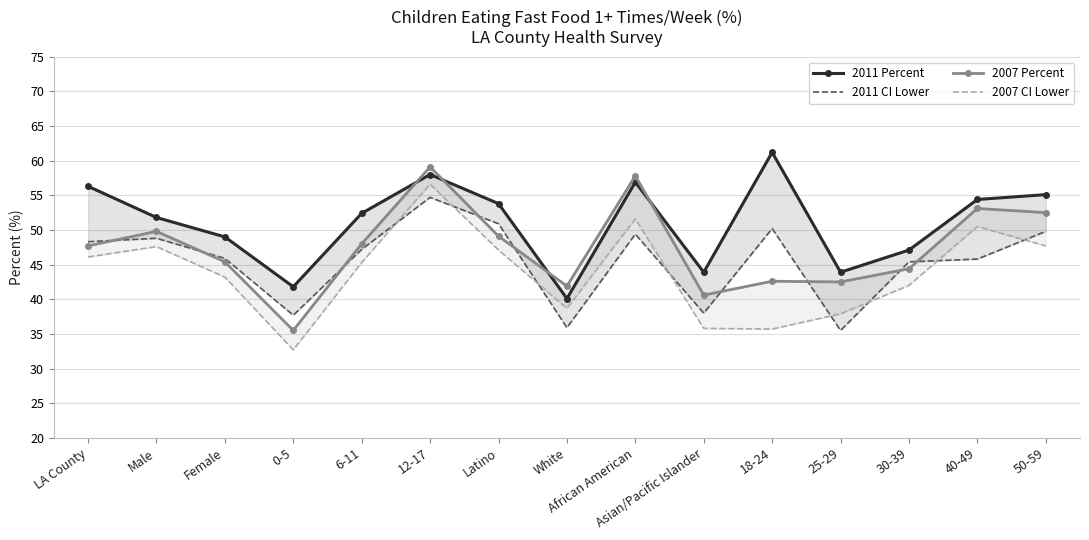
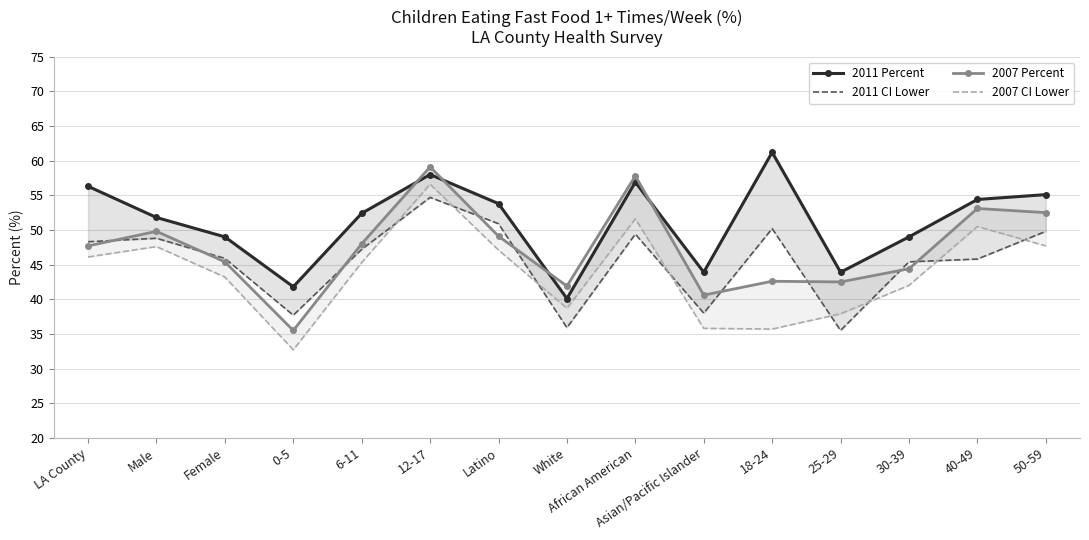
2011 Percent, 30-39: 47 -> 49
